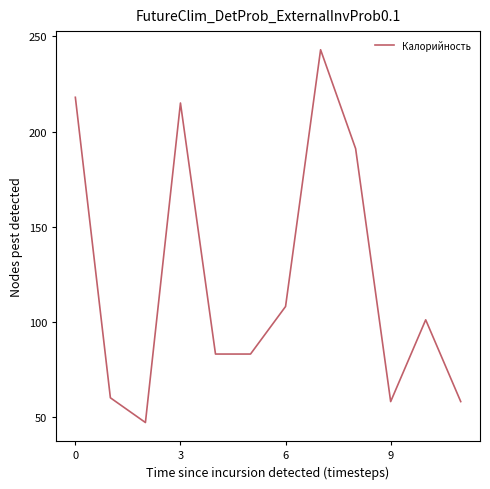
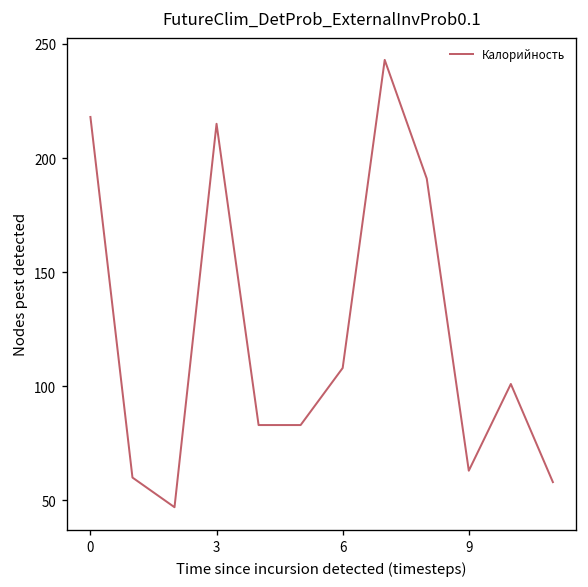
9: 58 -> 63
